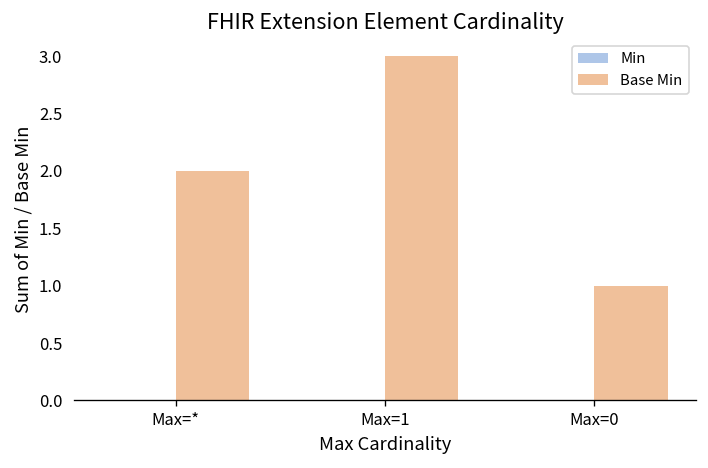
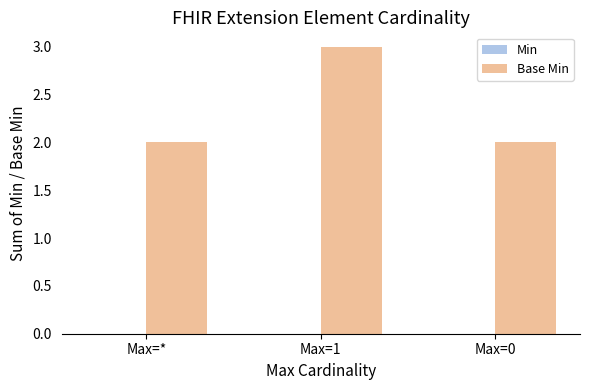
Base Min, Max=0: 1 -> 2
